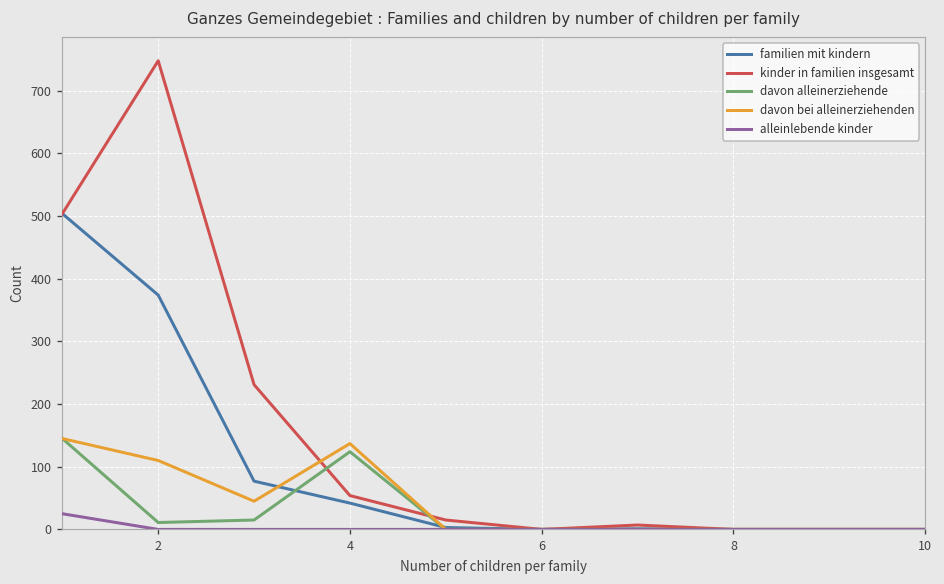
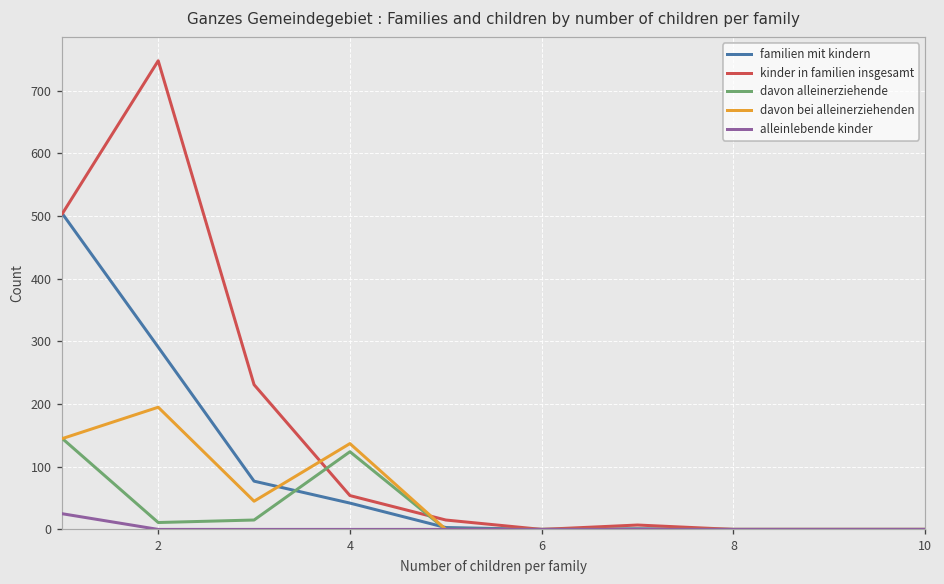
familien mit kindern, 2: 370 -> 290
davon bei alleinerziehenden, 2: 110 -> 200
